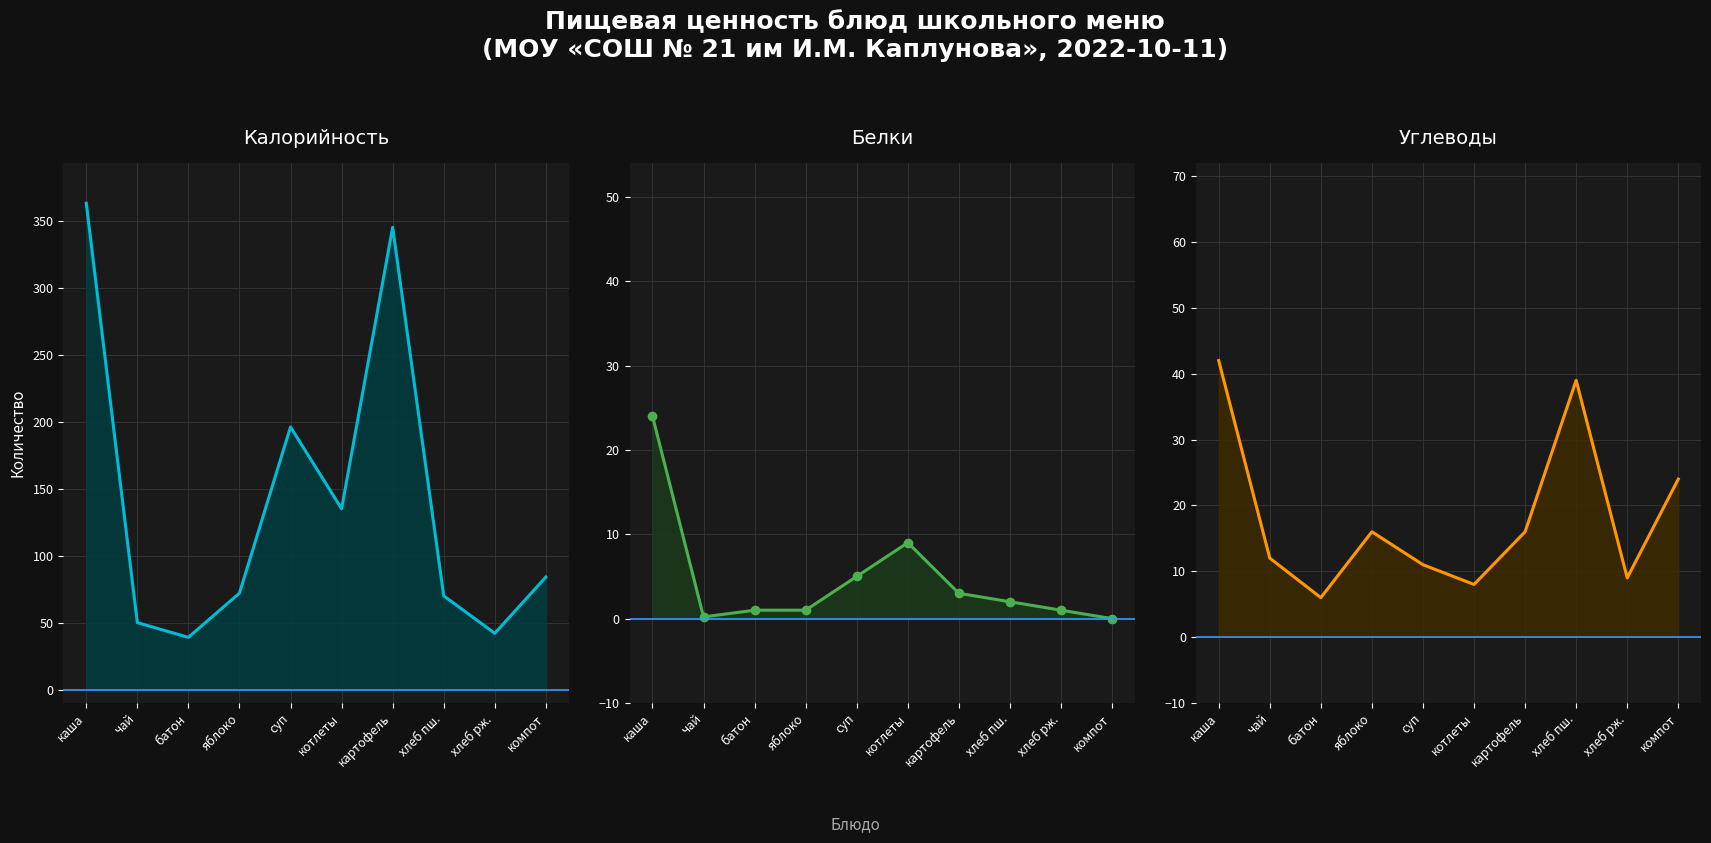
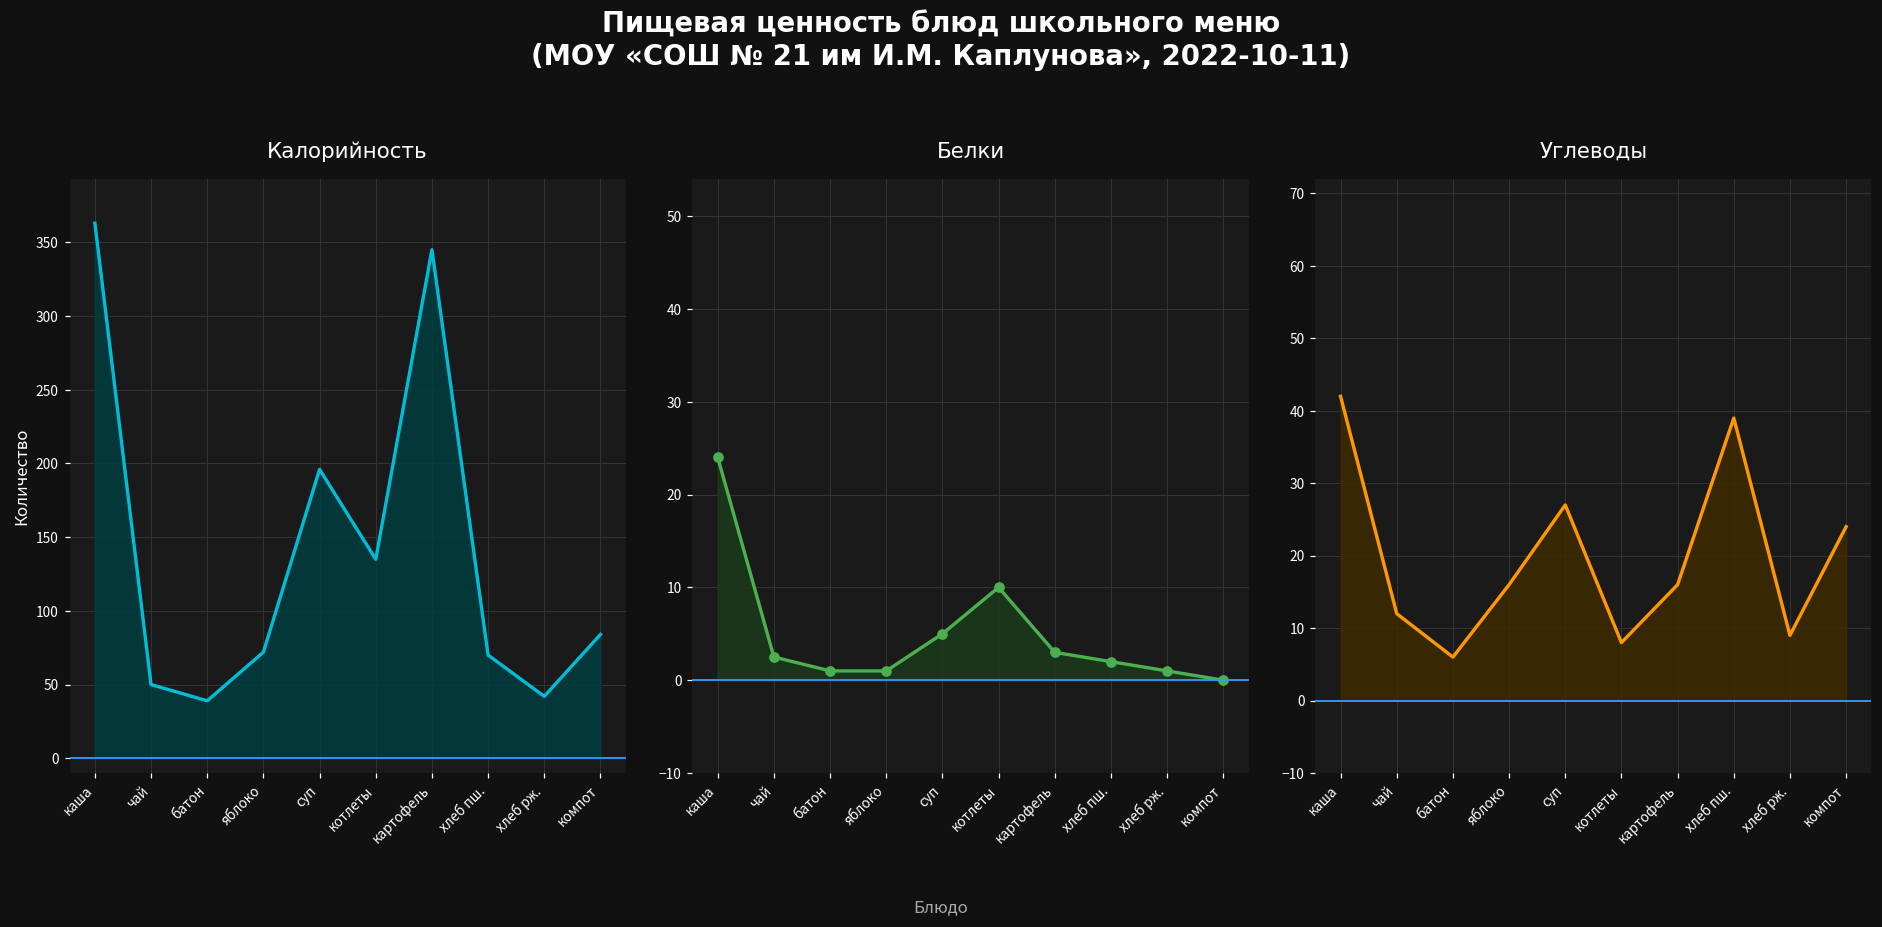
Белки, чай: 0 -> 3
Белки, котлеты: 9 -> 10
Углеводы, суп: 11 -> 27
